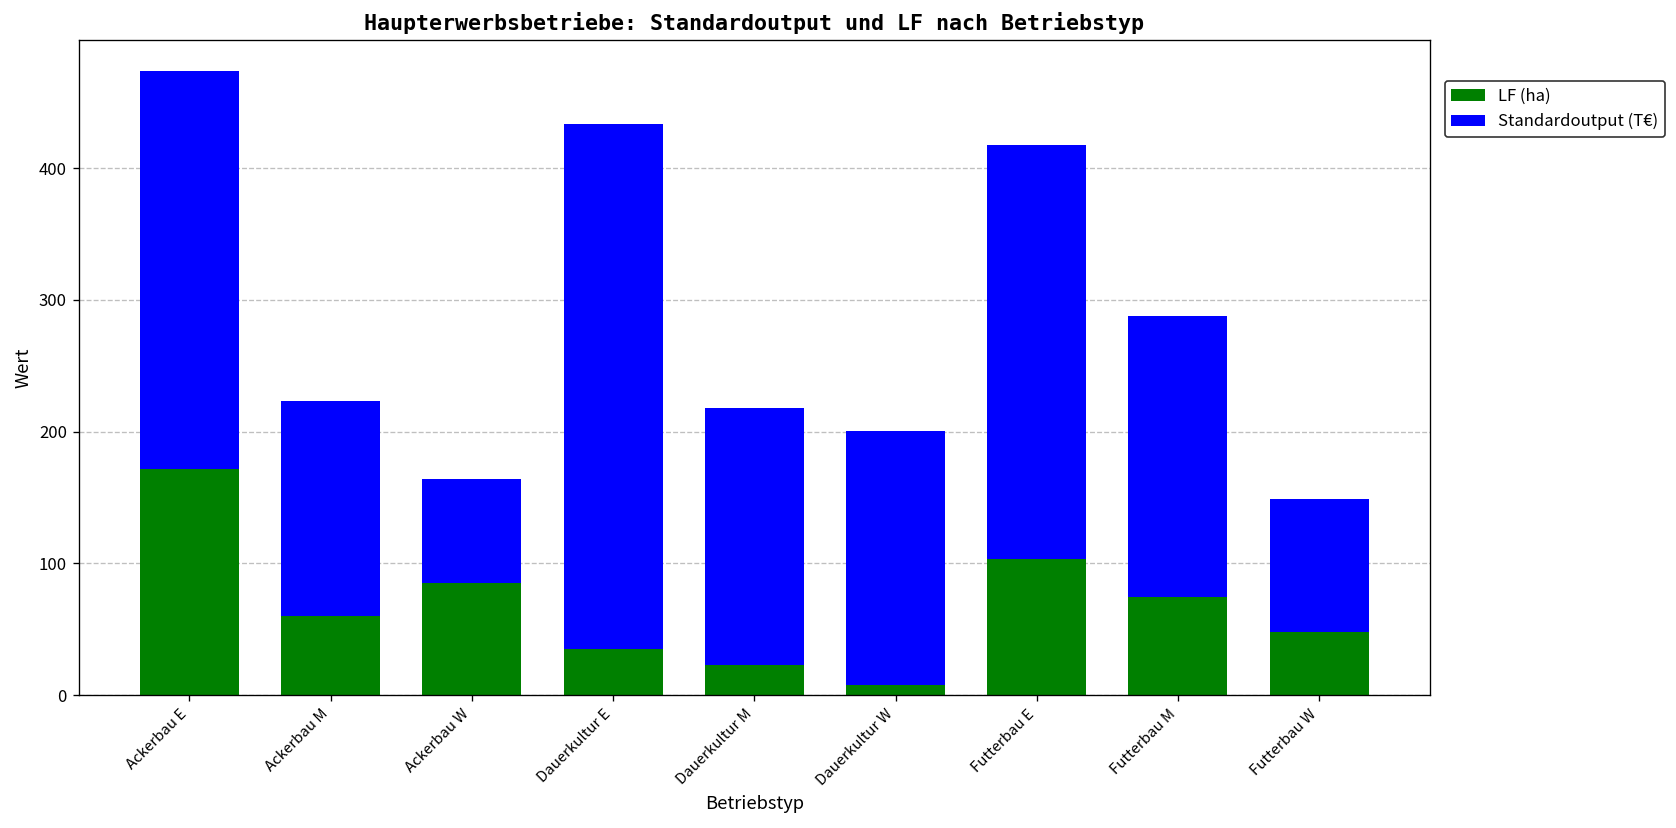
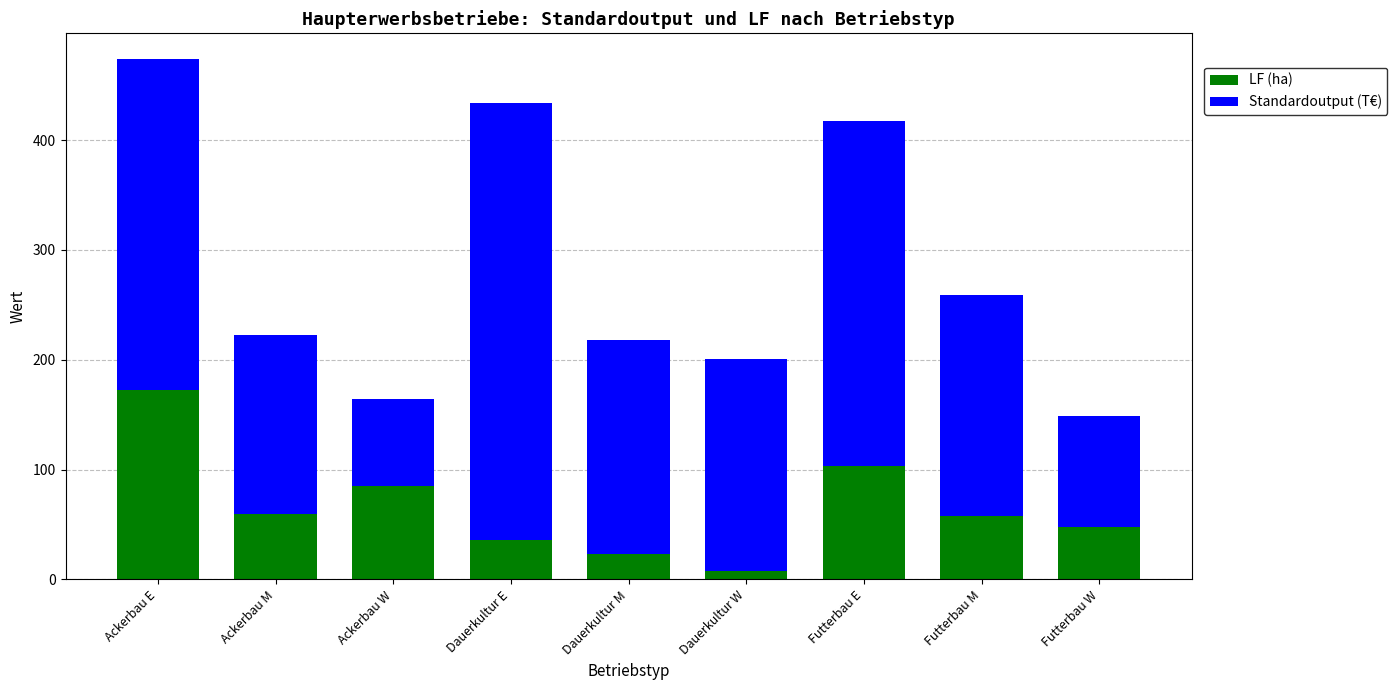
LF (ha), Futterbau M: 75 -> 58
Standardoutput (T€), Futterbau M: 213 -> 201
